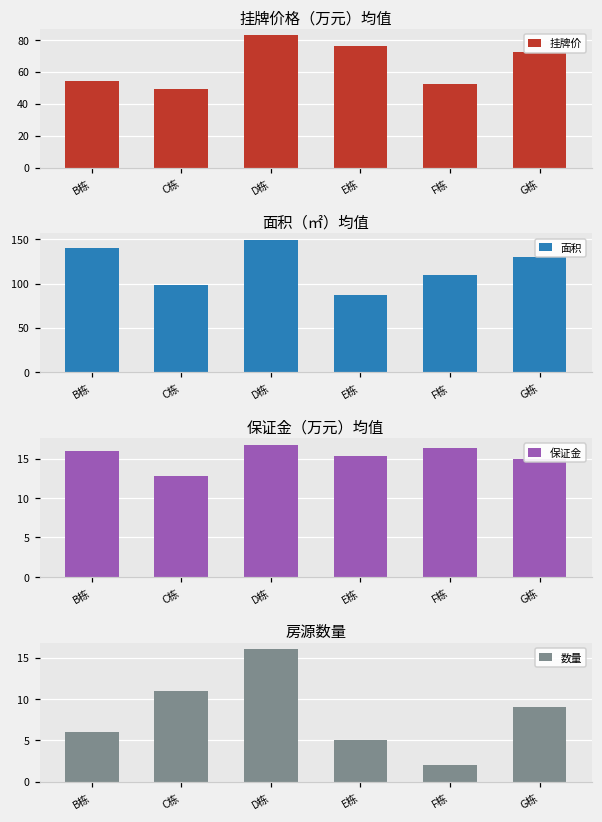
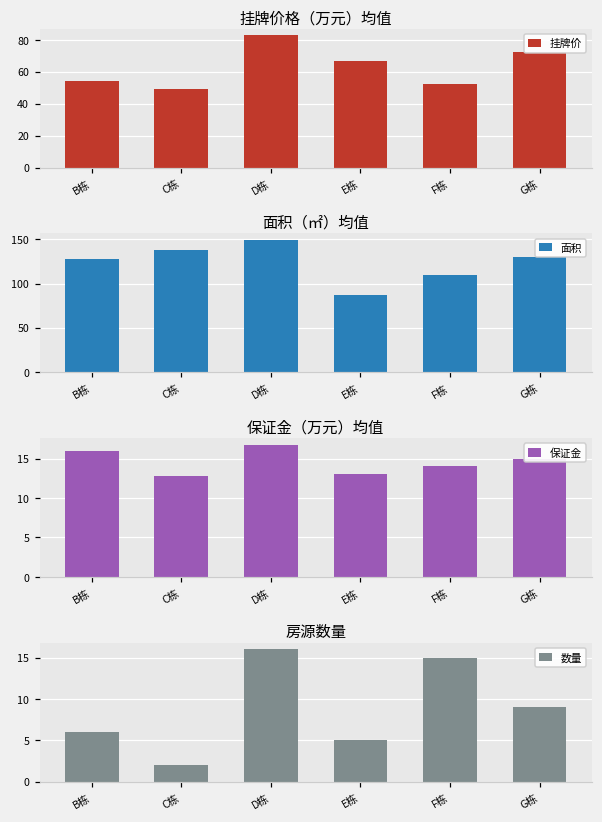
挂牌价格（万元）均值, E栋: 76 -> 67
面积（㎡）均值, B栋: 140 -> 130
面积（㎡）均值, C栋: 100 -> 140
保证金（万元）均值, E栋: 15 -> 13
保证金（万元）均值, F栋: 16 -> 14
房源数量, C栋: 11 -> 2
房源数量, F栋: 2 -> 15
